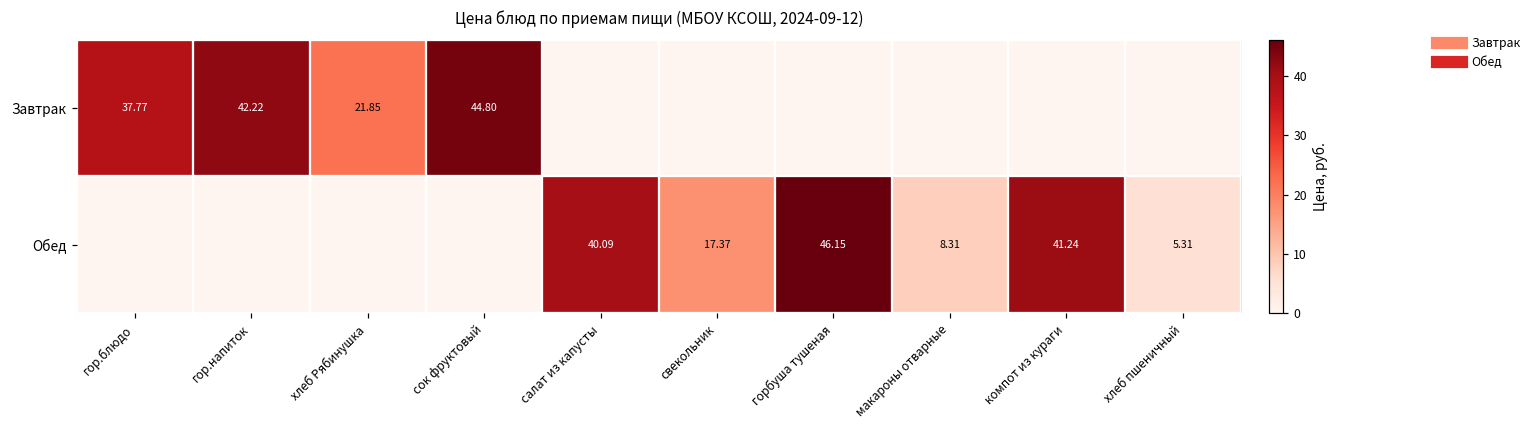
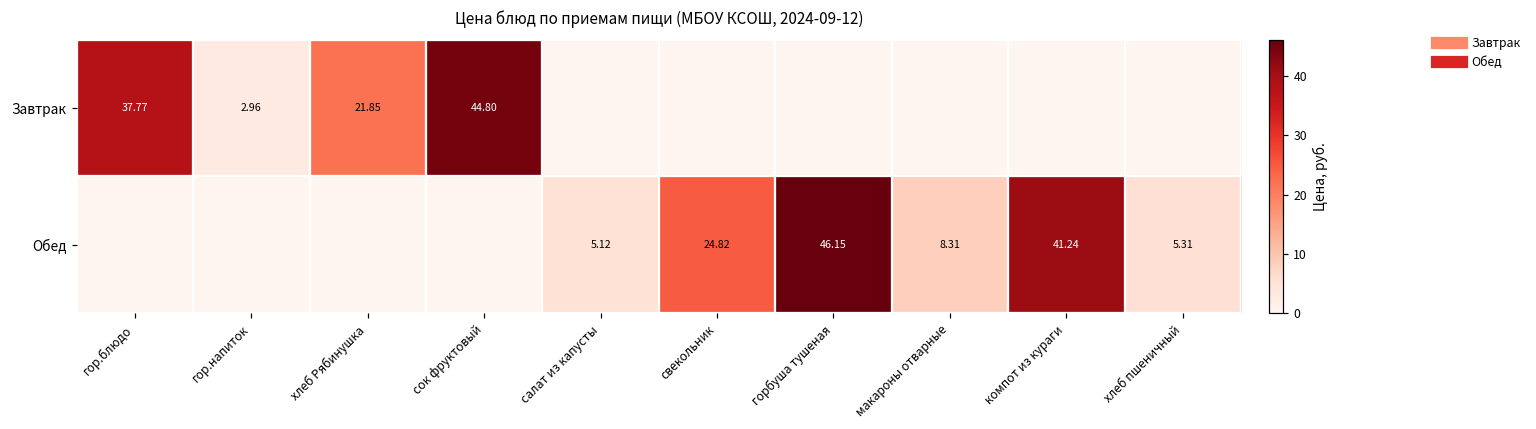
Завтрак, гор.напиток: 42.22 -> 2.96
Обед, салат из капусты: 40.09 -> 5.12
Обед, свекольник: 17.37 -> 24.82
